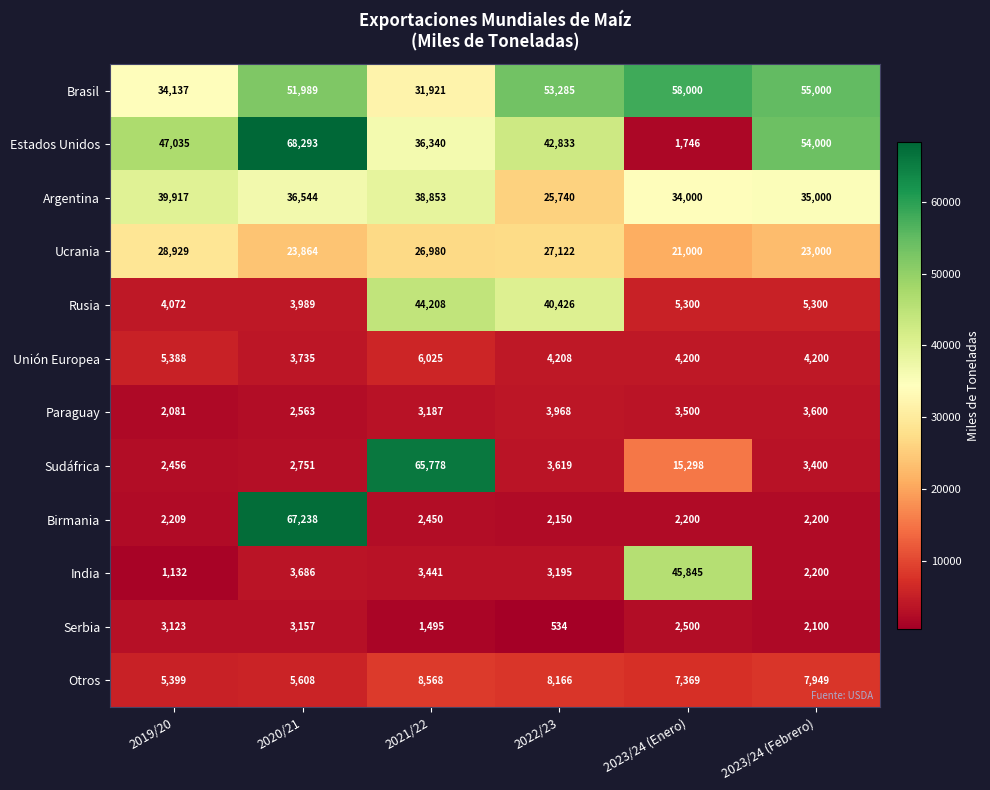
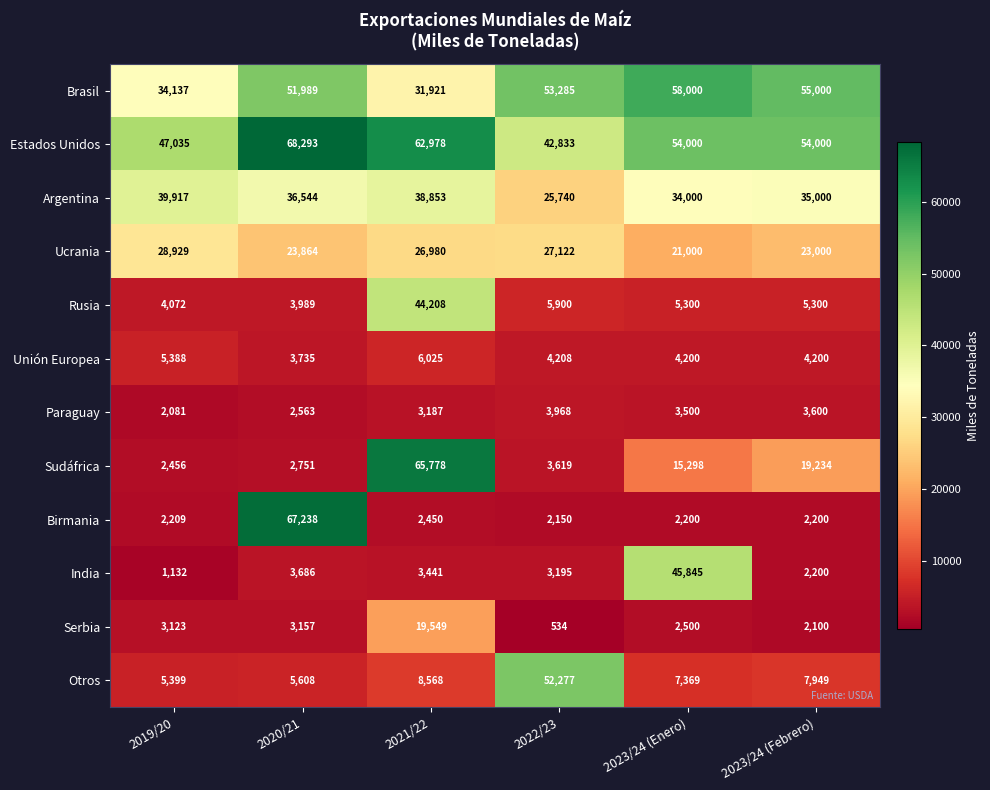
Estados Unidos, 2021/22: 36,340 -> 62,978
Estados Unidos, 2023/24 (Enero): 1,746 -> 54,000
Rusia, 2022/23: 40,426 -> 5,900
Sudáfrica, 2023/24 (Febrero): 3,400 -> 19,234
Serbia, 2021/22: 1,495 -> 19,549
Otros, 2022/23: 8,166 -> 52,277
